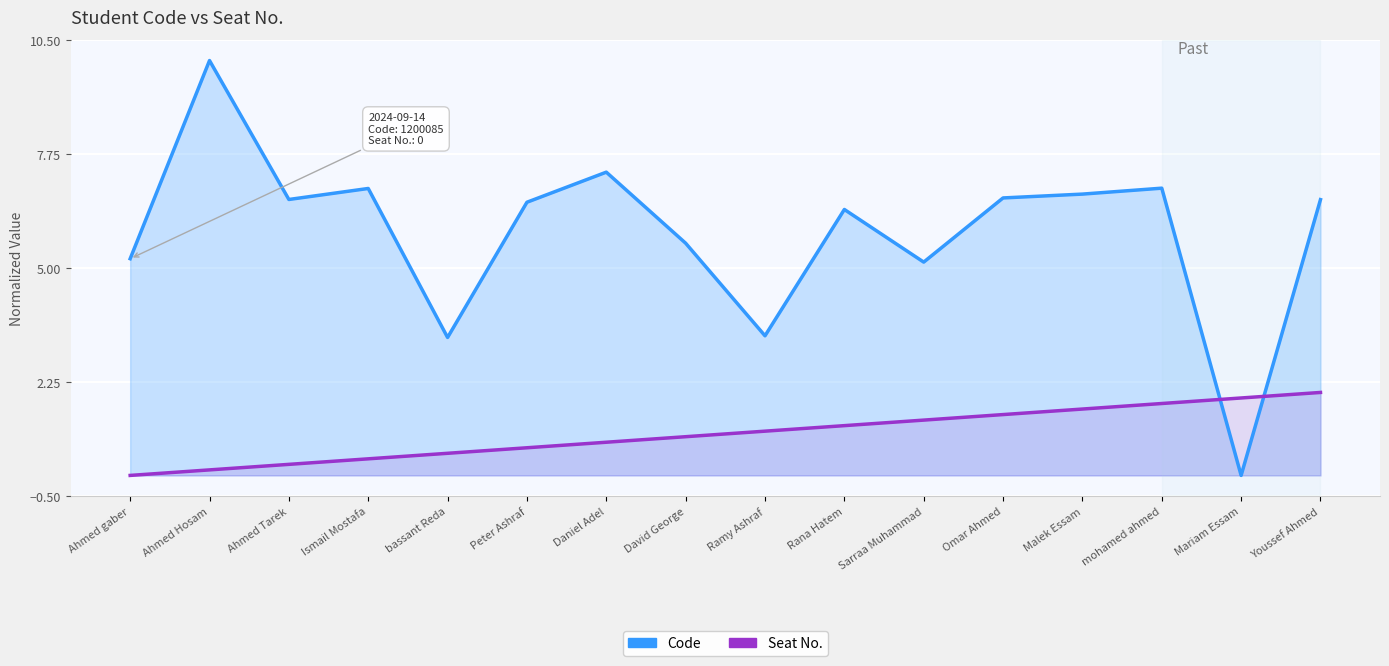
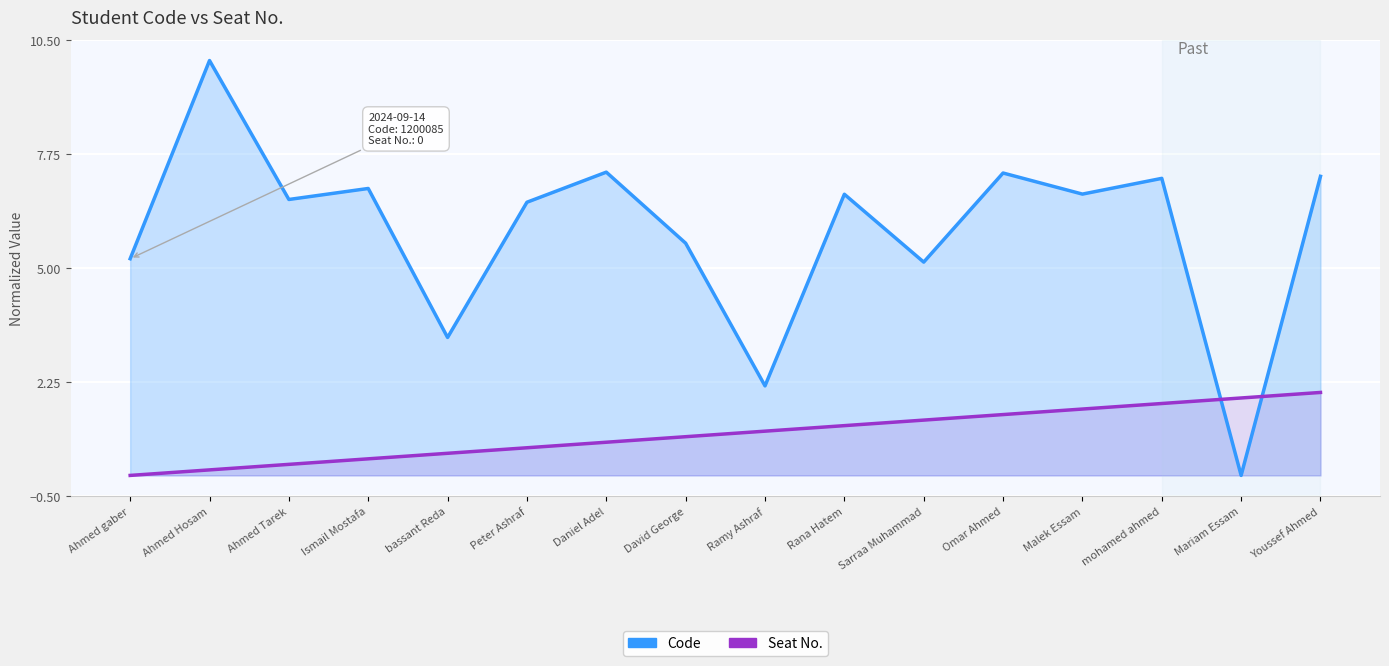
Code, Ramy Ashraf: 3.4 -> 2.2
Code, Rana Hatem: 6.4 -> 6.8
Code, Omar Ahmed: 6.7 -> 7.3
Code, mohamed ahmed: 6.9 -> 7.2
Code, Youssef Ahmed: 6.6 -> 7.2
